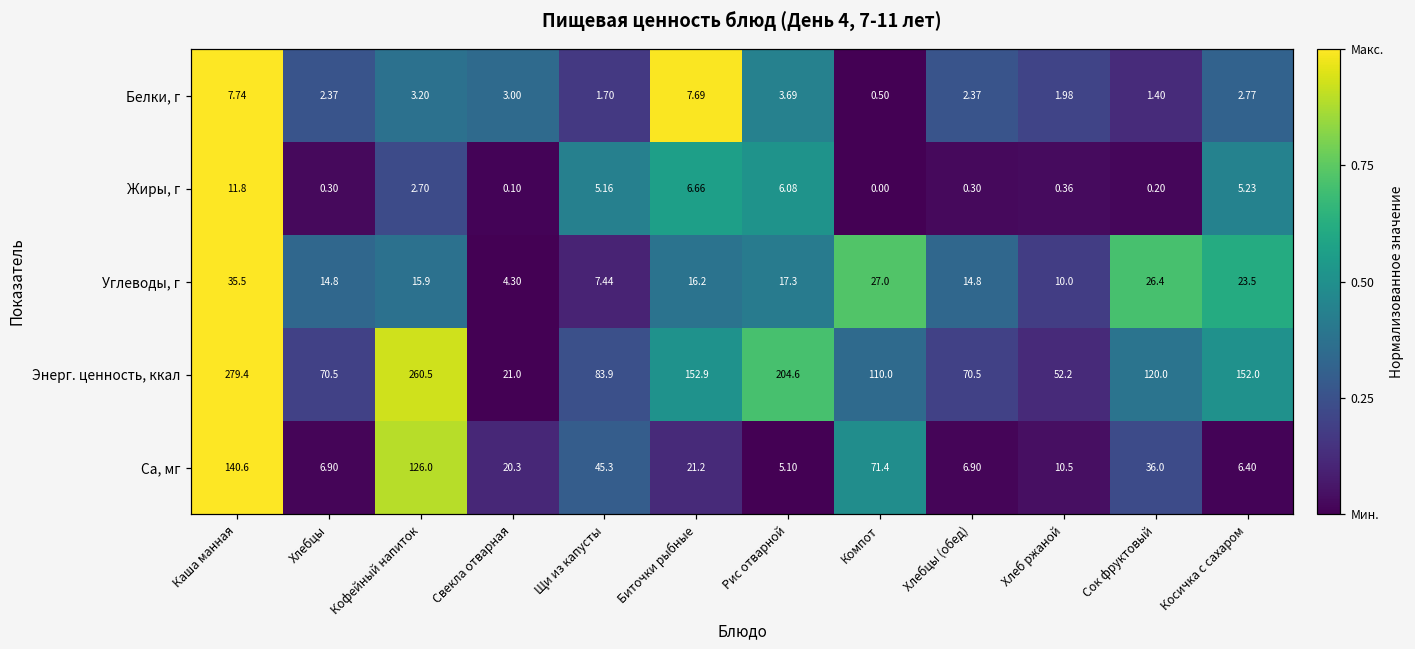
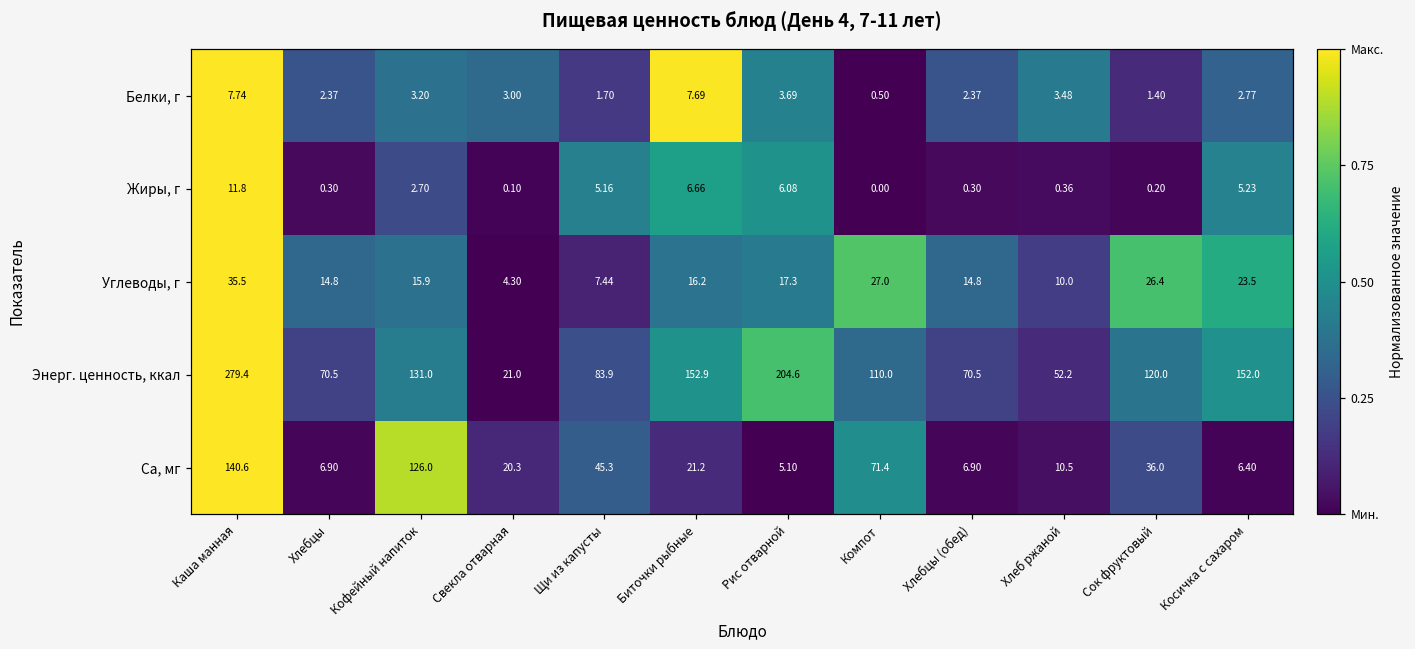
Белки, г, Хлеб ржаной: 1.98 -> 3.48
Энерг. ценность, ккал, Кофейный напиток: 260.5 -> 131.0
